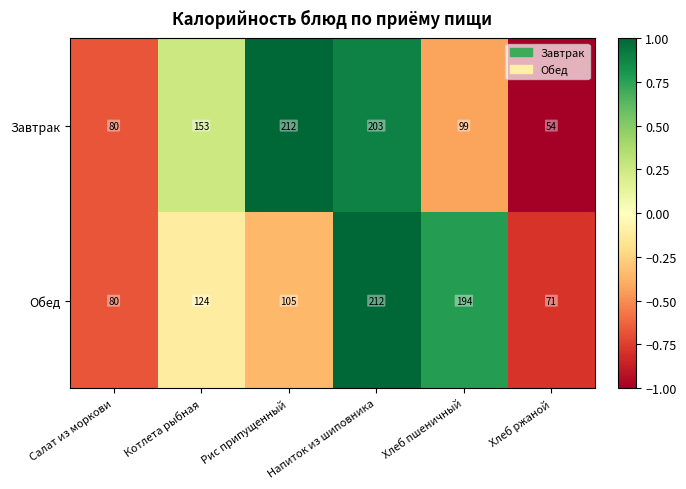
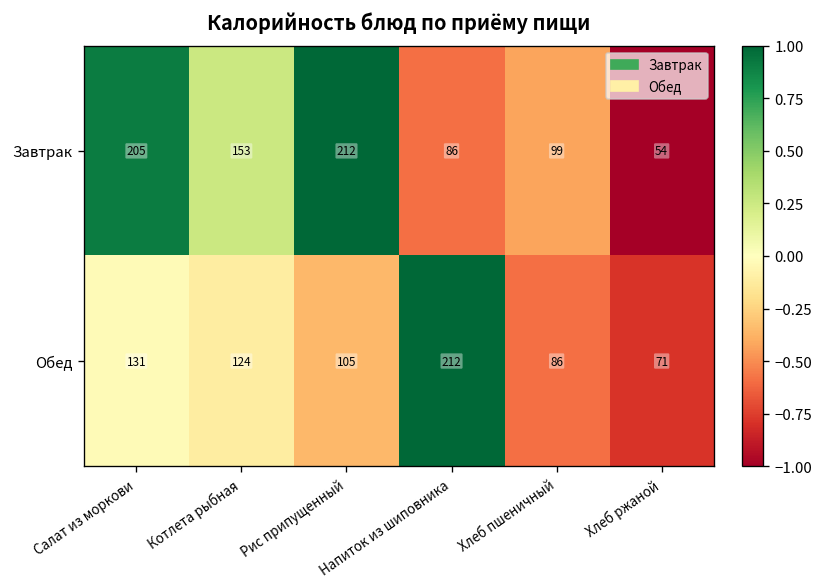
Завтрак, Салат из моркови: 80 -> 205
Завтрак, Напиток из шиповника: 203 -> 86
Обед, Салат из моркови: 80 -> 131
Обед, Хлеб пшеничный: 194 -> 86
